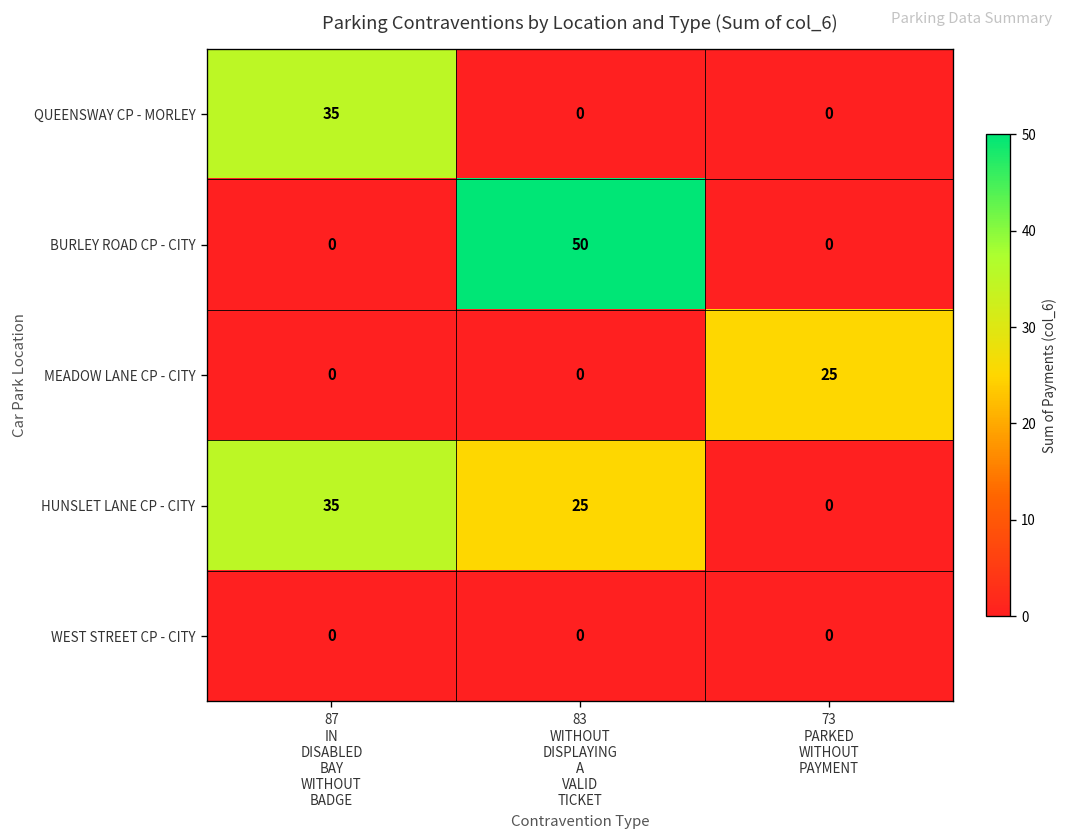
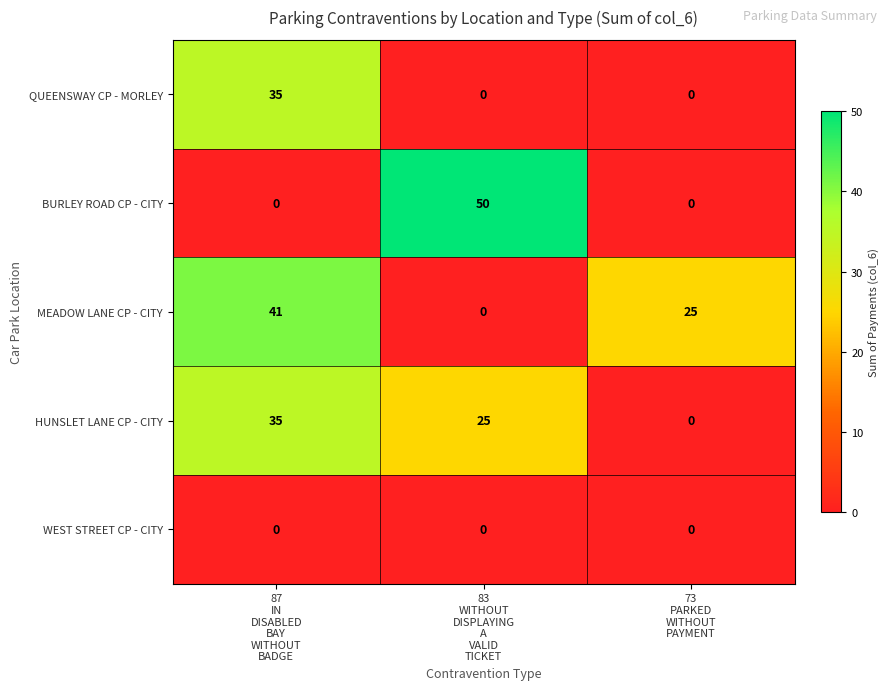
MEADOW LANE CP - CITY, 87 IN DISABLED BAY WITHOUT BADGE: 0 -> 41
